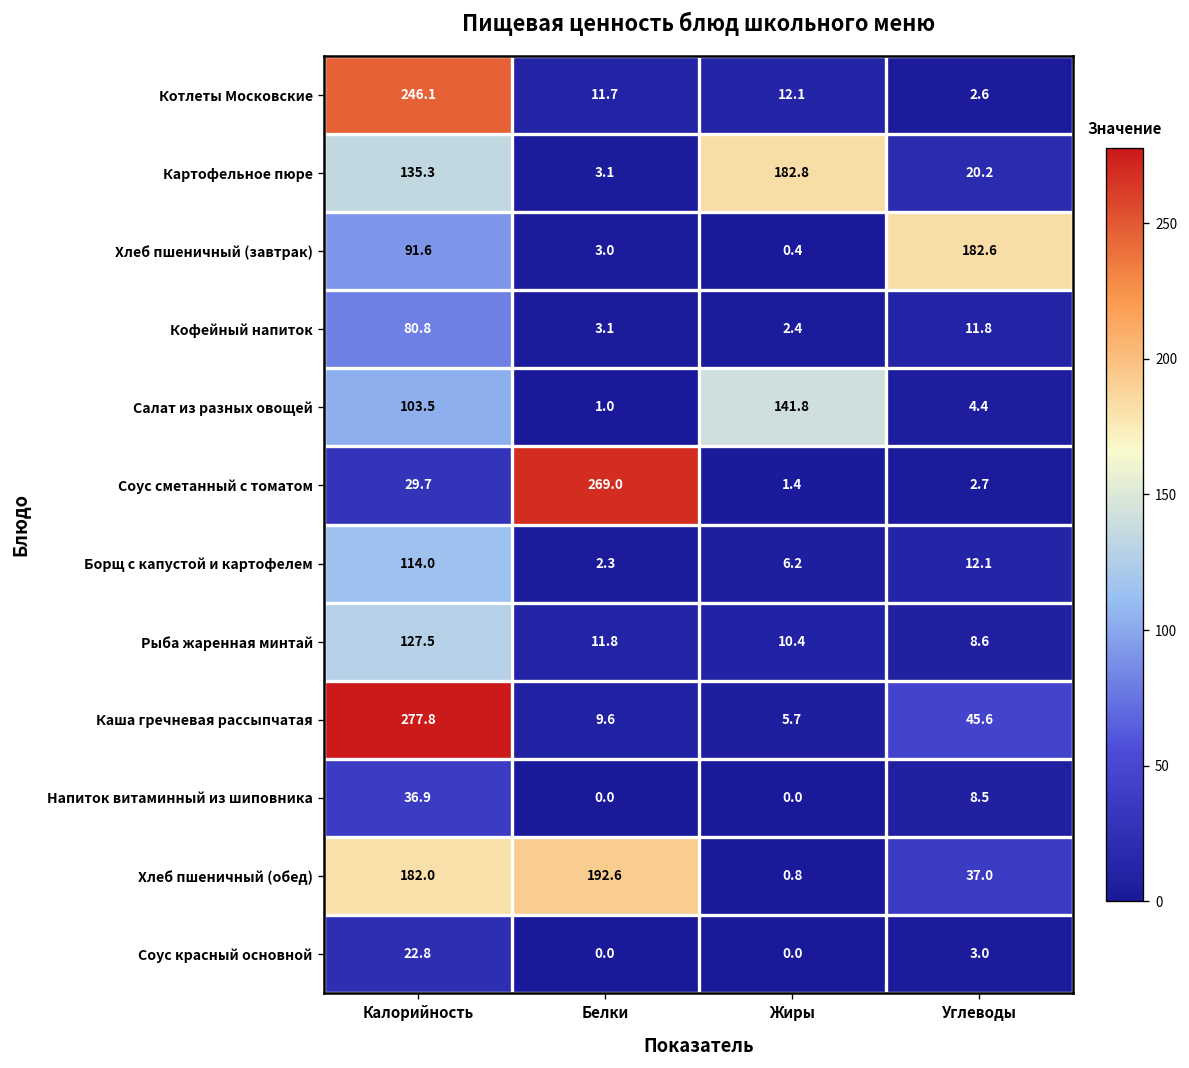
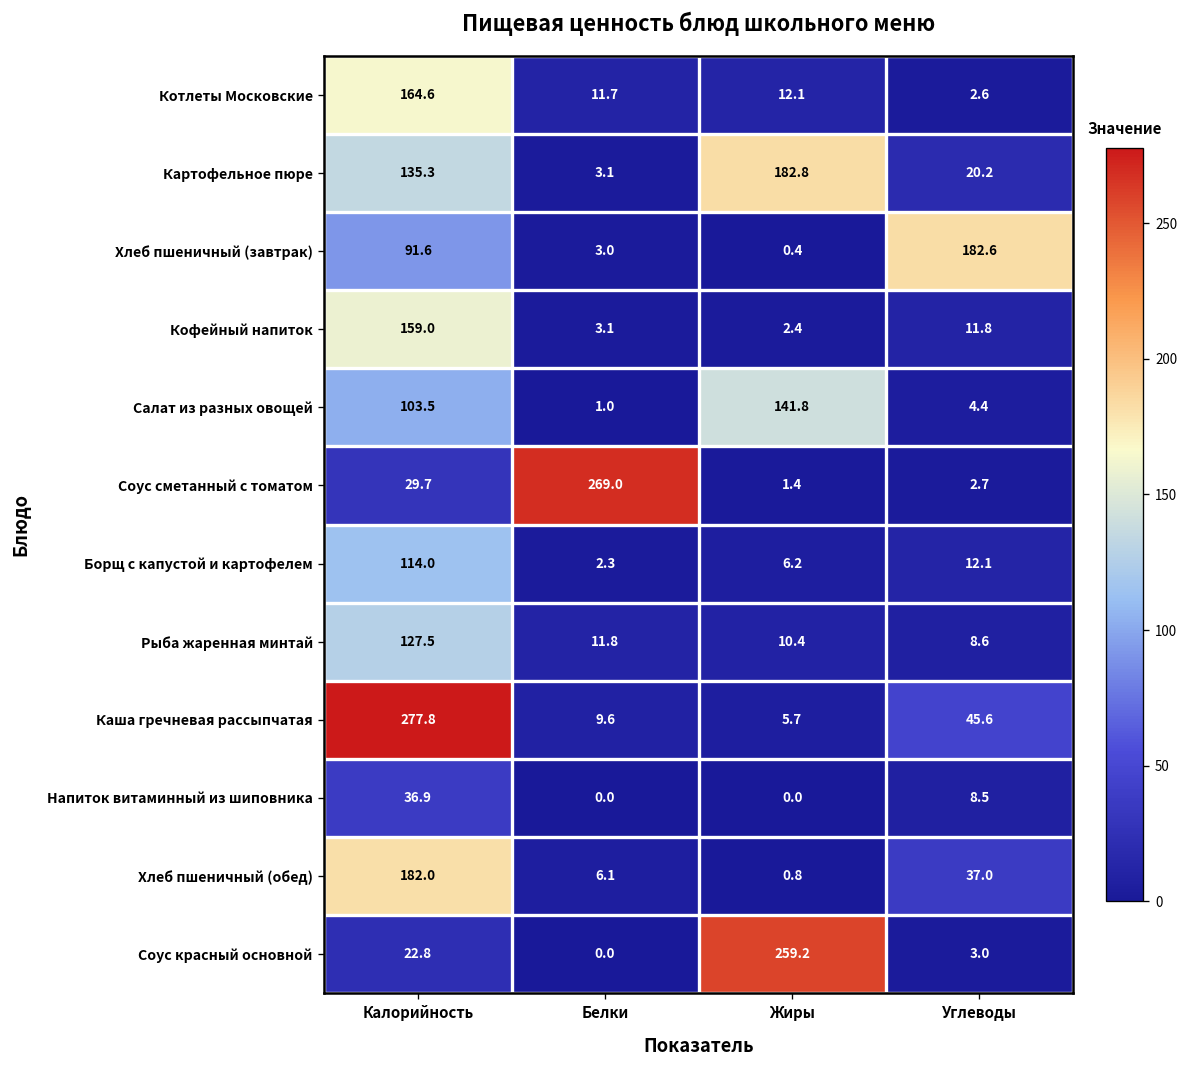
Котлеты Московские, Калорийность: 246.1 -> 164.6
Кофейный напиток, Калорийность: 80.8 -> 159.0
Хлеб пшеничный (обед), Белки: 192.6 -> 6.1
Соус красный основной, Жиры: 0.0 -> 259.2
